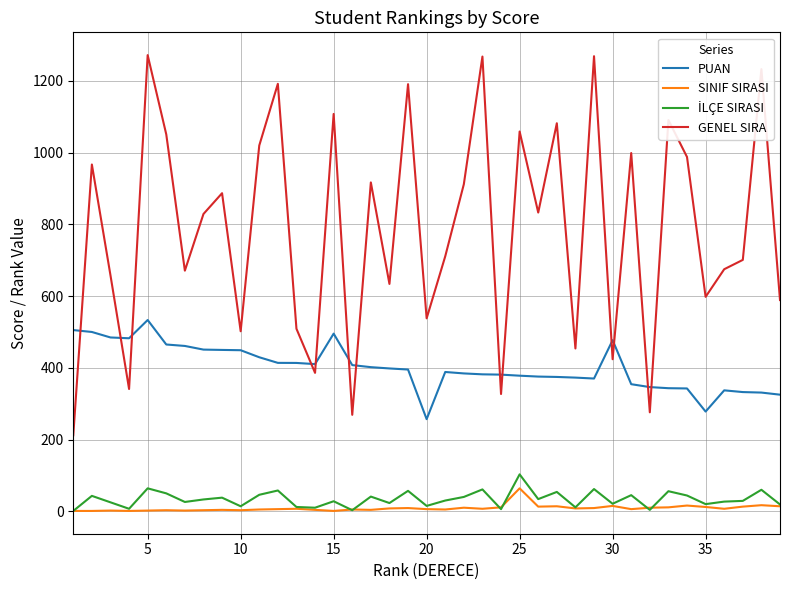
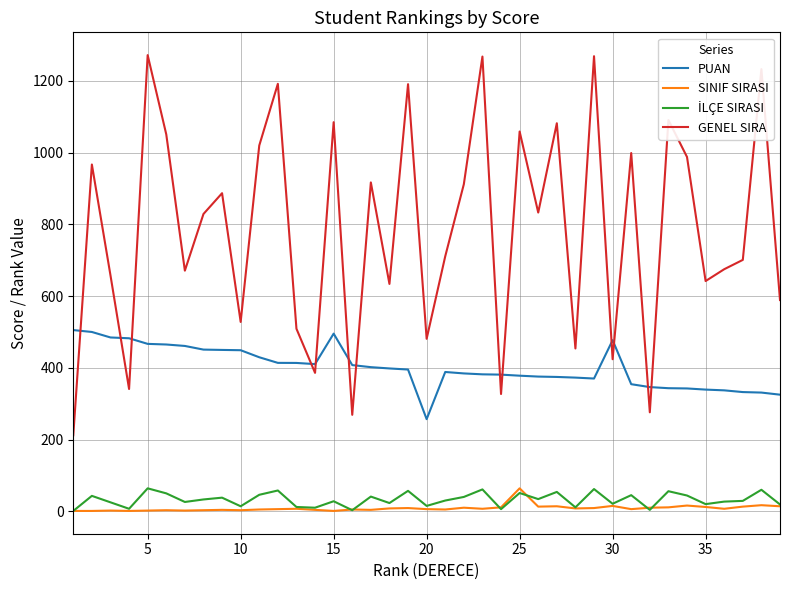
PUAN, 5: 530 -> 470
GENEL SIRA, 10: 500 -> 530
GENEL SIRA, 15: 1110 -> 1090
GENEL SIRA, 20: 540 -> 480
İLÇE SIRASI, 25: 100 -> 50
PUAN, 35: 280 -> 340
GENEL SIRA, 35: 600 -> 640
